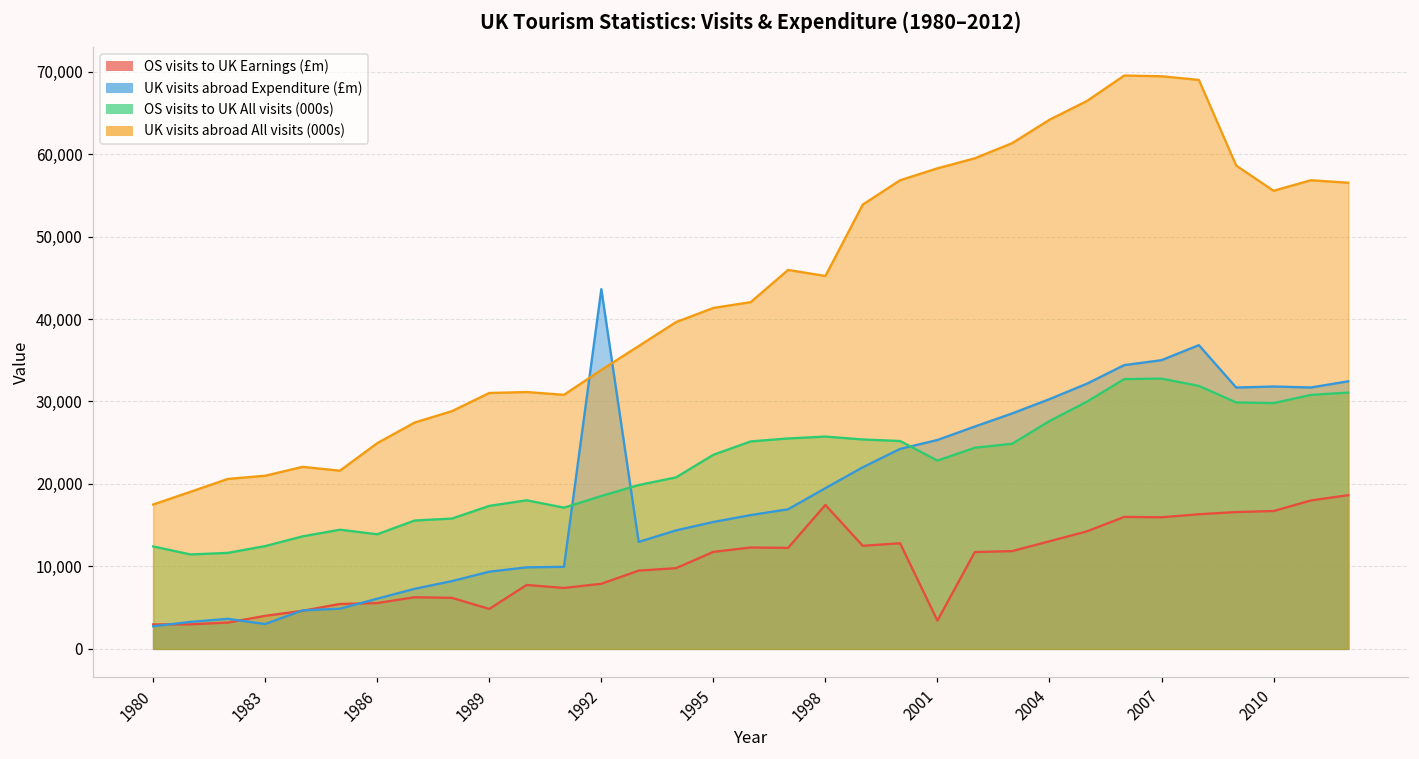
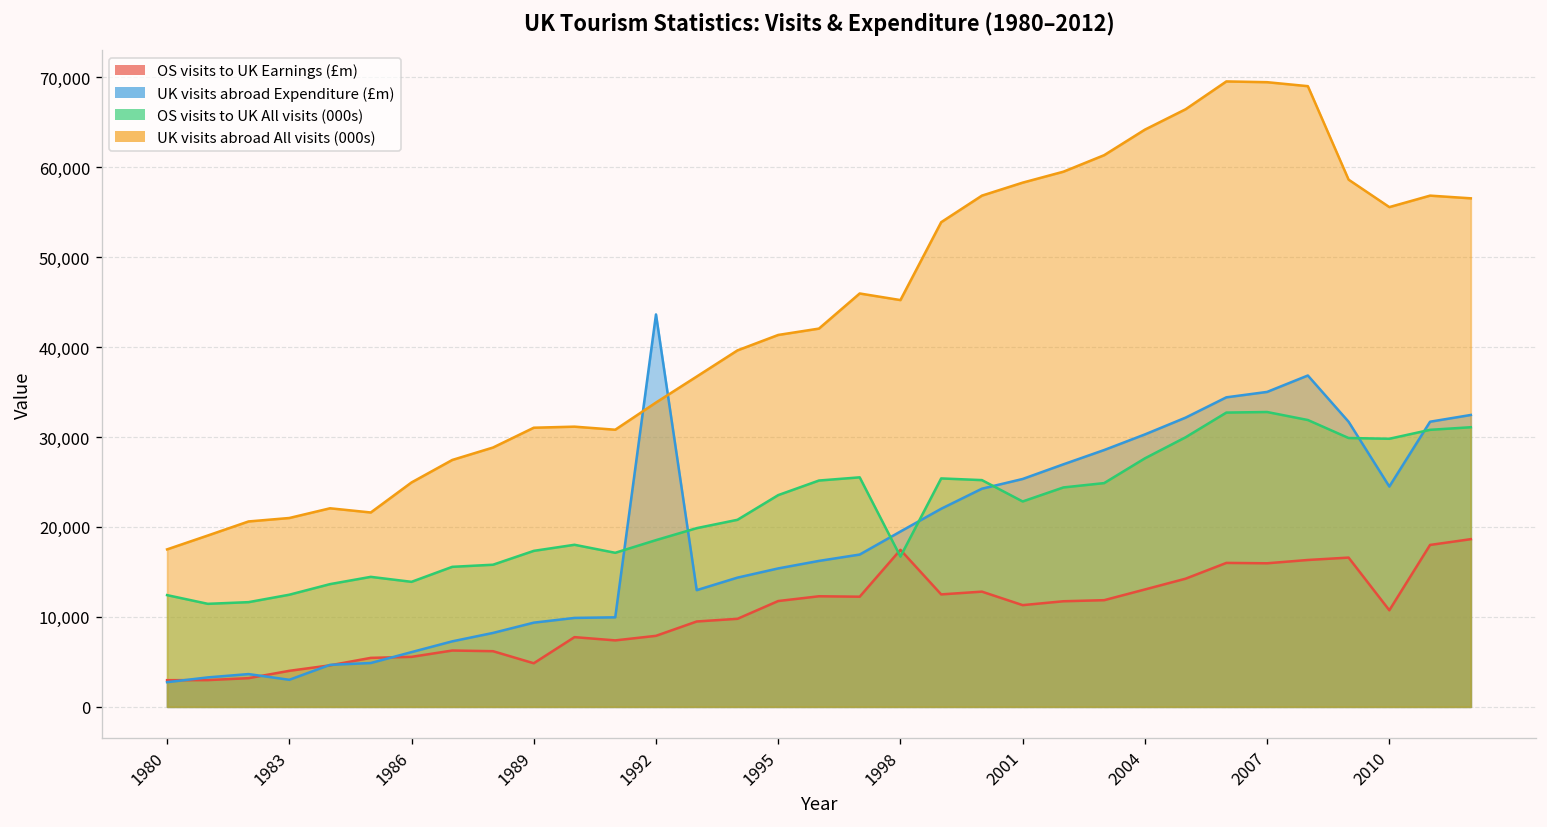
OS visits to UK All visits (000s), 1998: 26,000 -> 17,000
OS visits to UK Earnings (£m), 2001: 3,000 -> 11,000
OS visits to UK Earnings (£m), 2010: 17,000 -> 11,000
UK visits abroad Expenditure (£m), 2010: 32,000 -> 24,000
